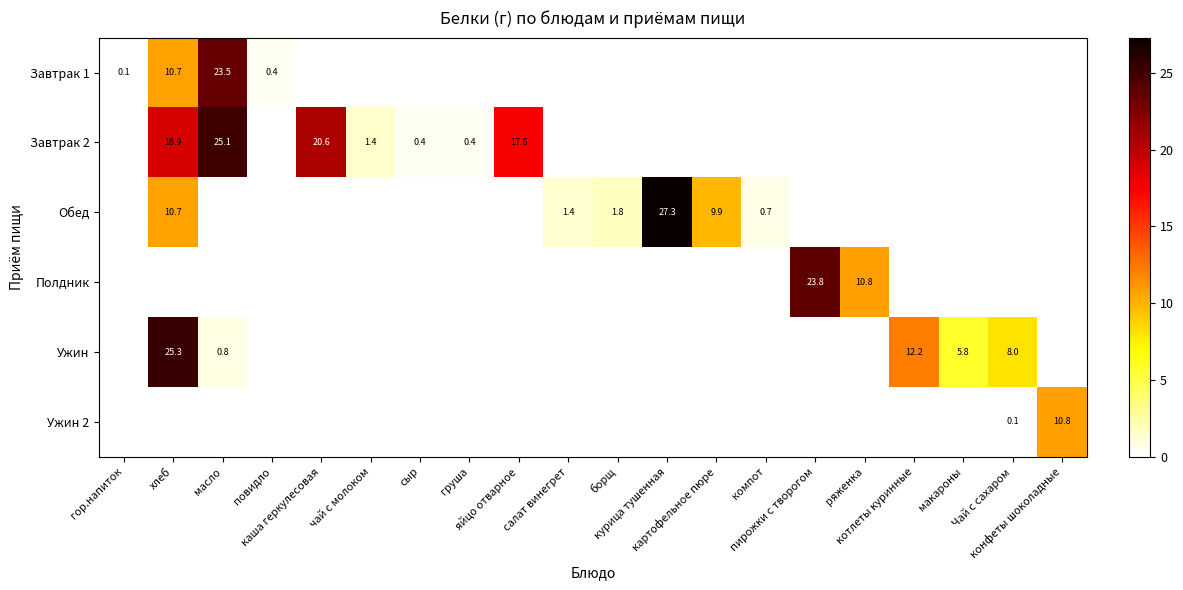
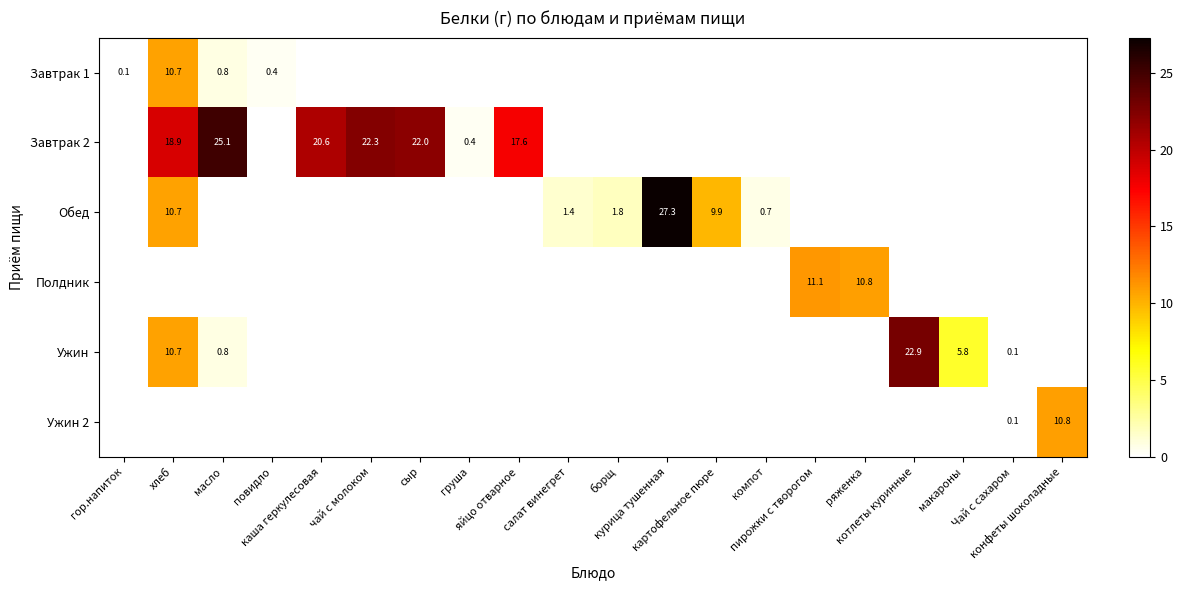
Завтрак 1, масло: 23.5 -> 0.8
Завтрак 2, чай с молоком: 1.4 -> 22.3
Завтрак 2, сыр: 0.4 -> 22.0
Полдник, пирожки с творогом: 23.8 -> 11.1
Ужин, хлеб: 25.3 -> 10.7
Ужин, котлеты куринные: 12.2 -> 22.9
Ужин, Чай с сахаром: 8.0 -> 0.1
